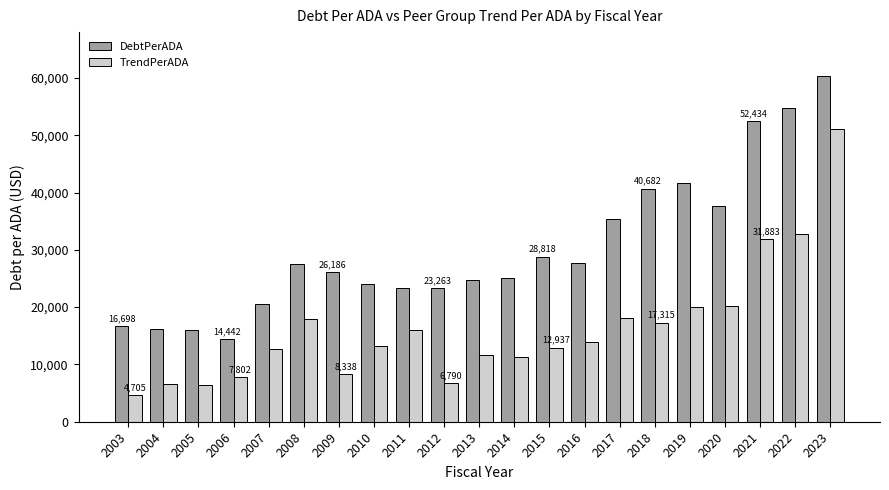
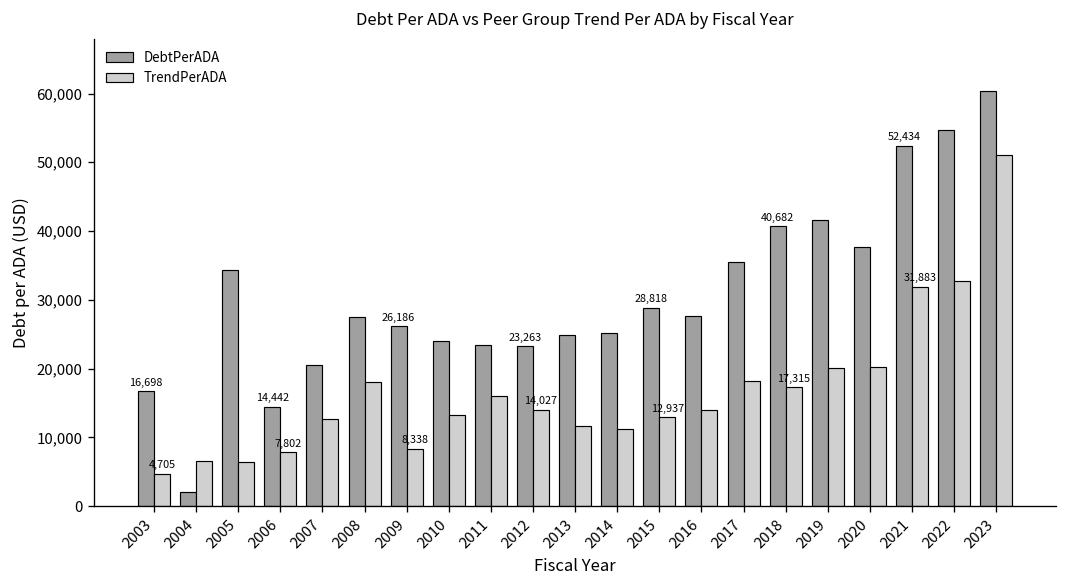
DebtPerADA, 2004: 16,000 -> 2,000
DebtPerADA, 2005: 16,000 -> 34,000
TrendPerADA, 2012: 6,790 -> 14,027
